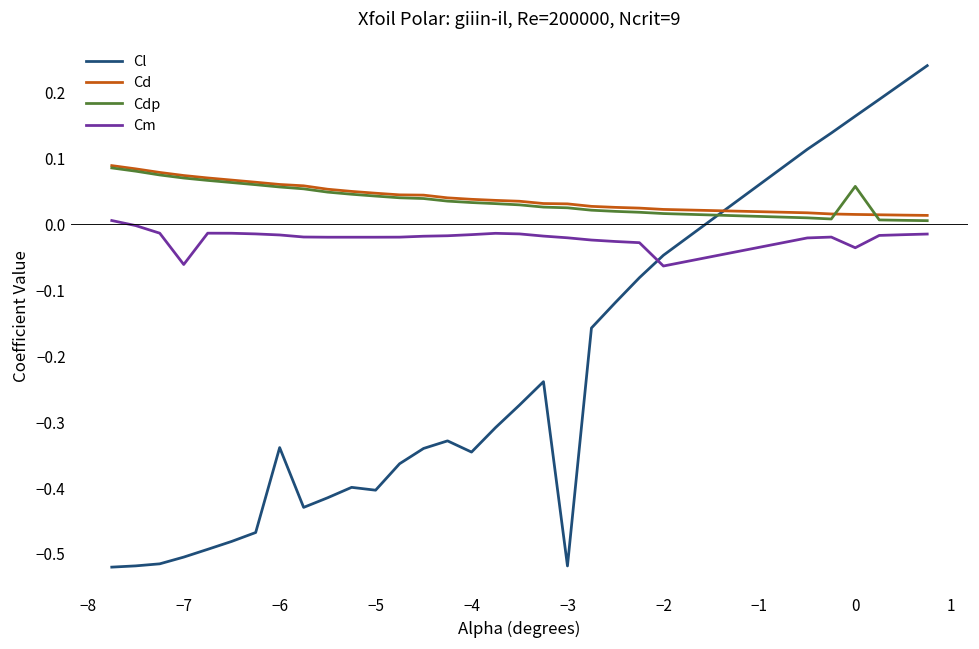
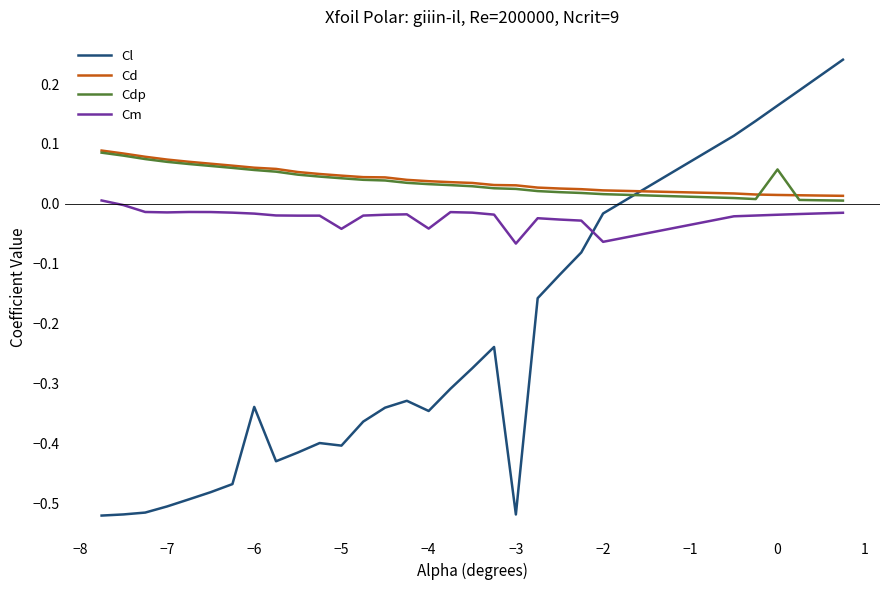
Cm, −7: -0.06 -> -0.01
Cm, −5: -0.02 -> -0.04
Cm, −4: -0.02 -> -0.04
Cm, −3: -0.02 -> -0.07
Cl, −2: -0.05 -> -0.02
Cm, 0: -0.04 -> -0.02
